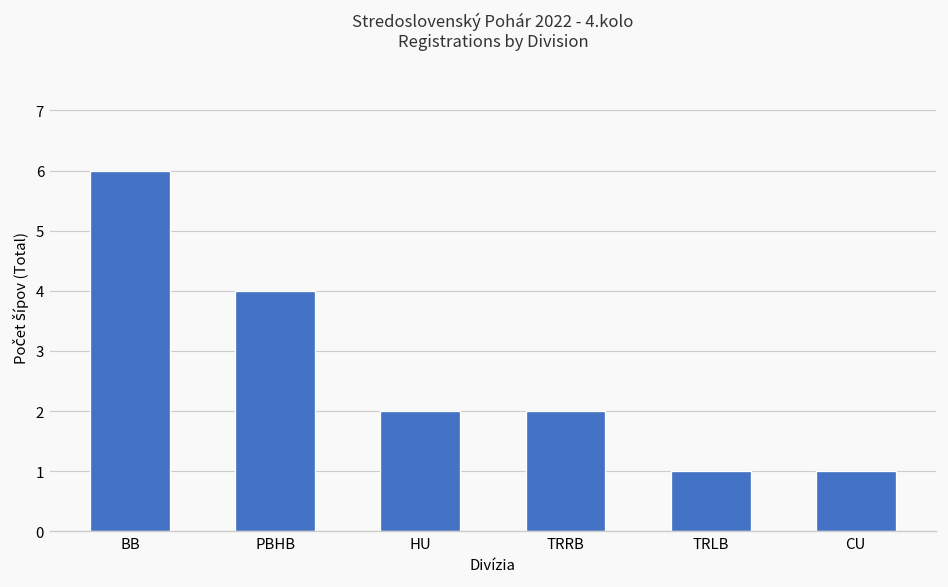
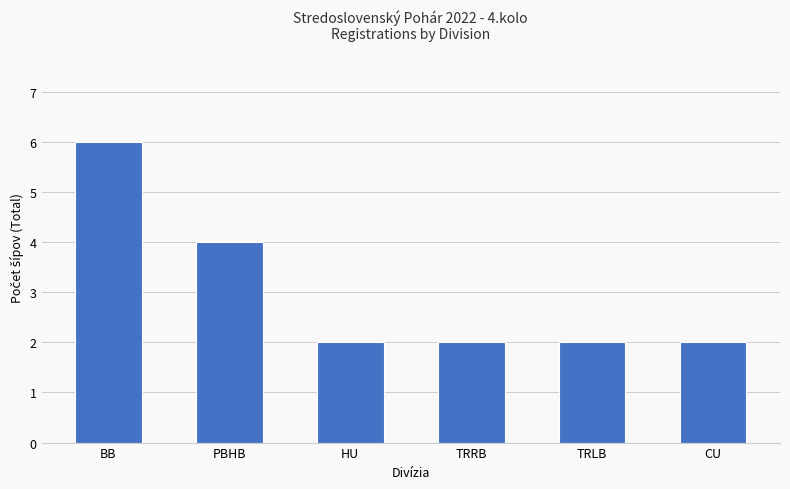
TRLB: 1 -> 2
CU: 1 -> 2
